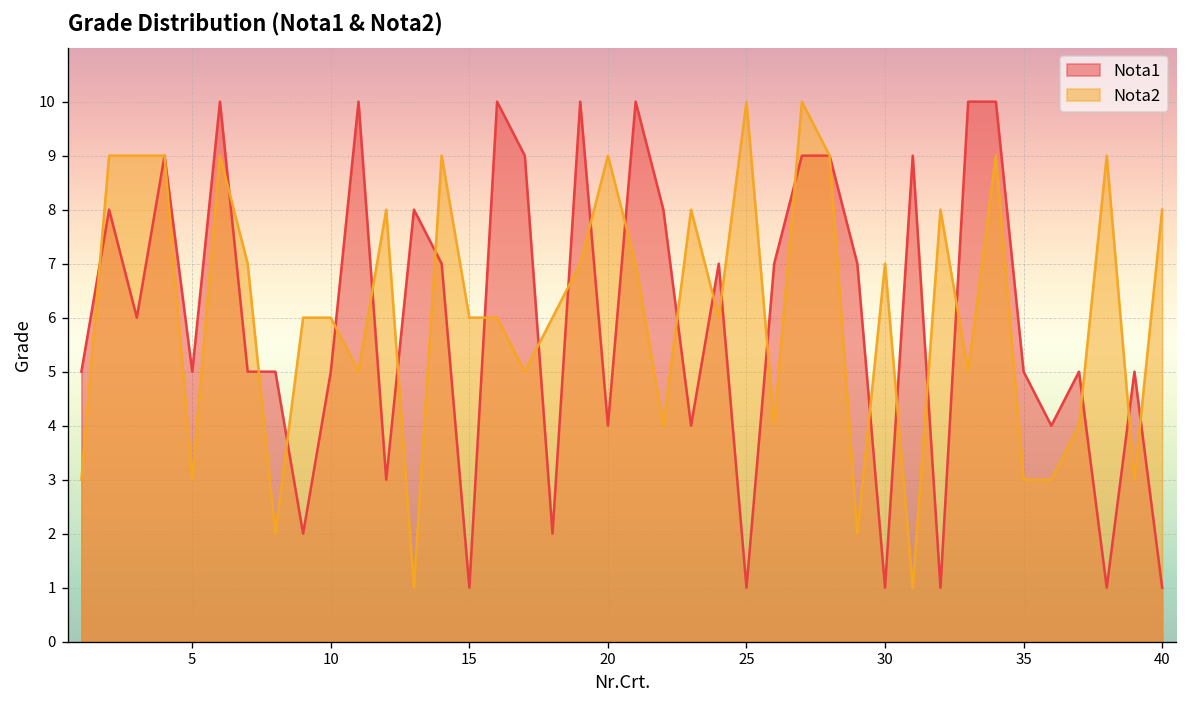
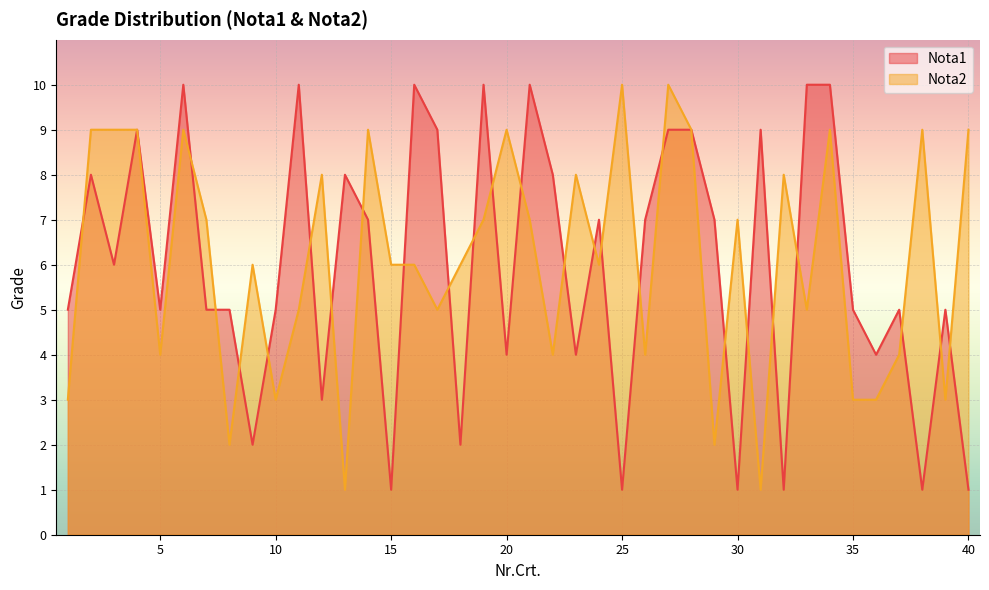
Nota2, 5: 3 -> 4
Nota2, 10: 6 -> 3
Nota2, 40: 8 -> 9
